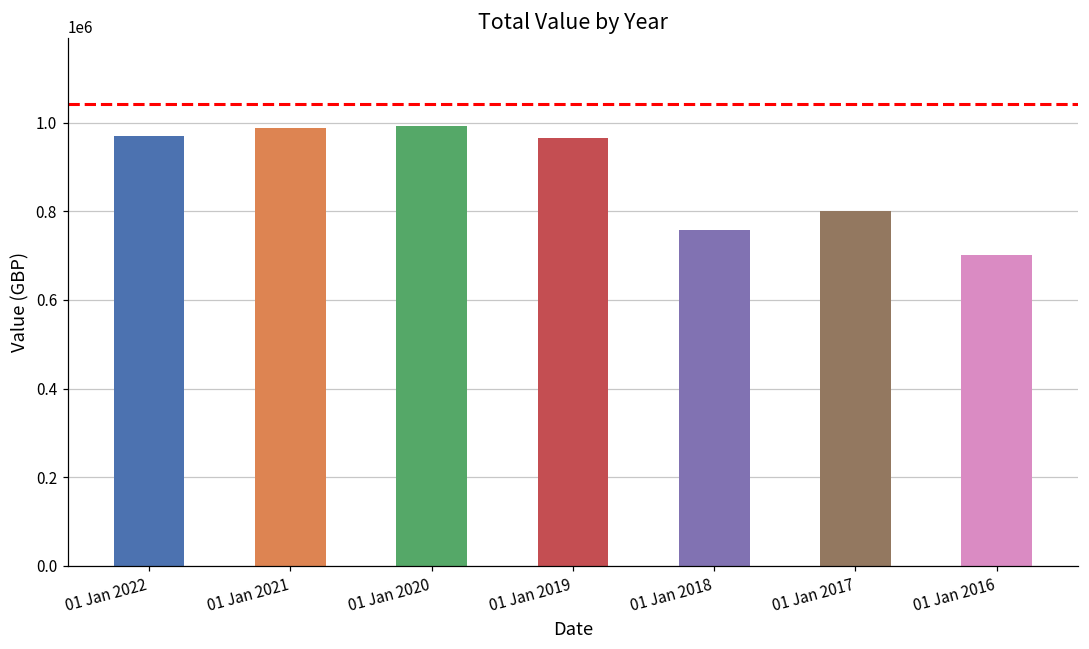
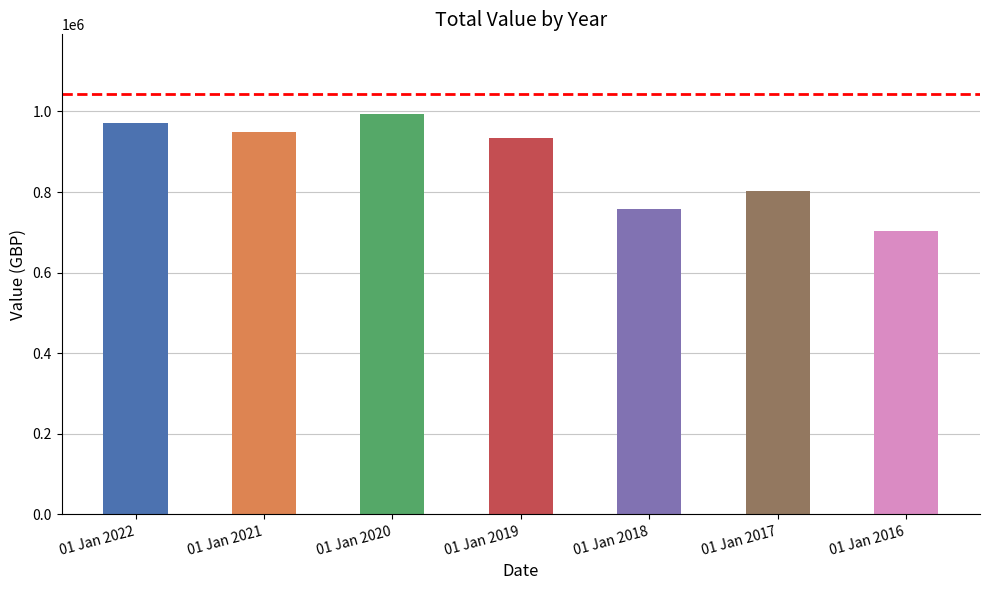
01 Jan 2021: 990000 -> 950000
01 Jan 2019: 970000 -> 930000
